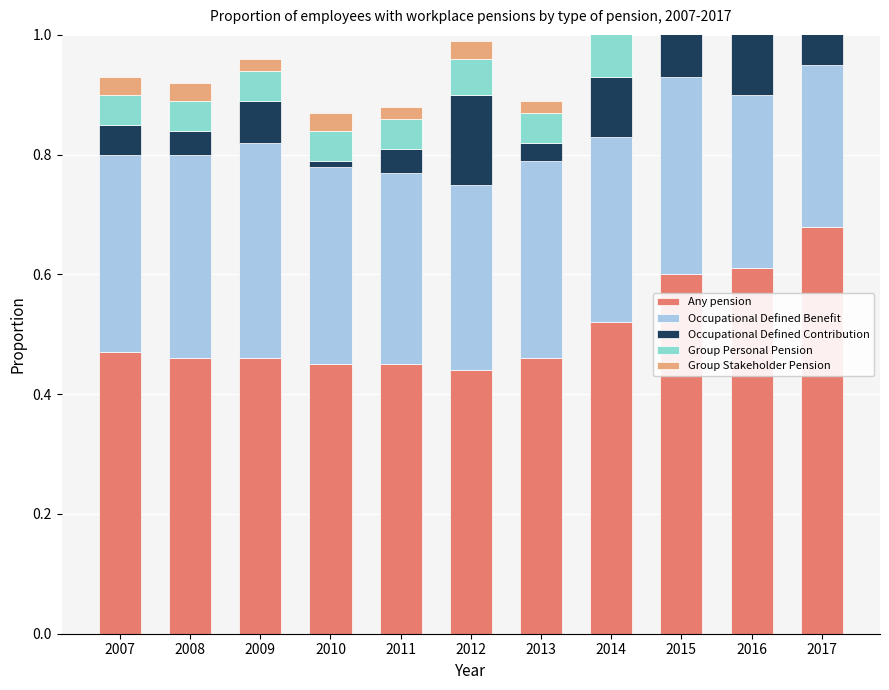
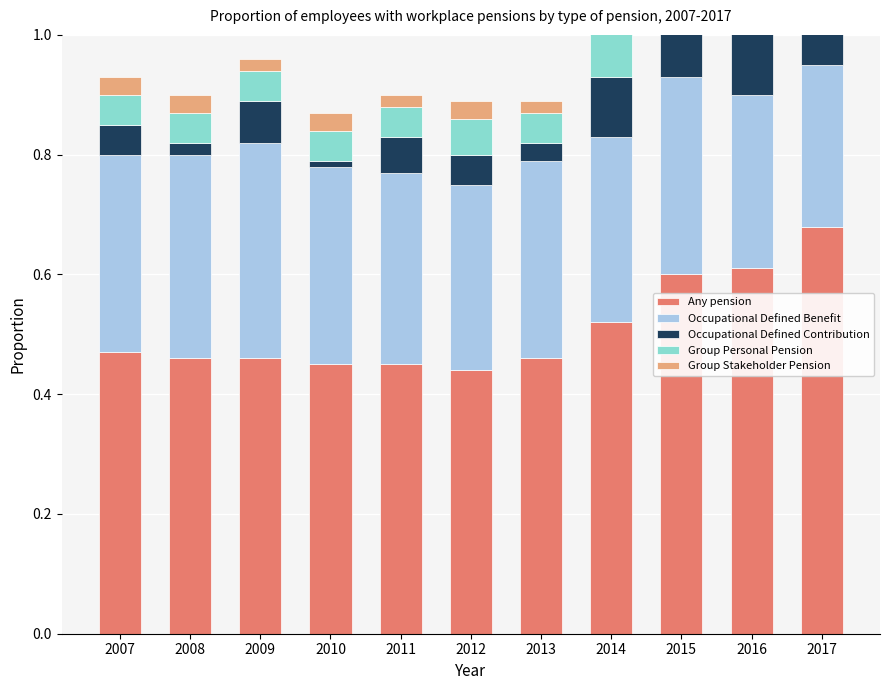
Occupational Defined Contribution, 2008: 0.04 -> 0.02
Occupational Defined Contribution, 2011: 0.04 -> 0.06
Occupational Defined Contribution, 2012: 0.15 -> 0.05
